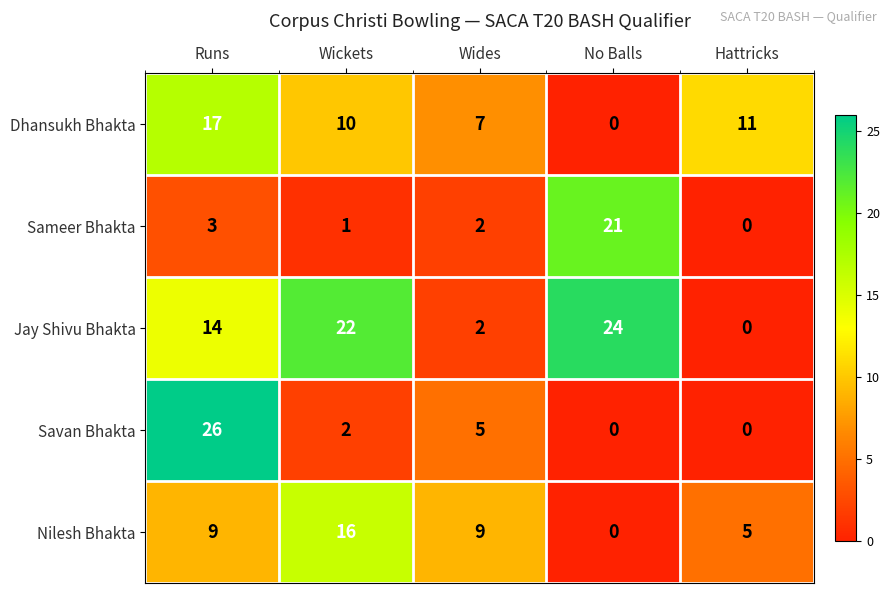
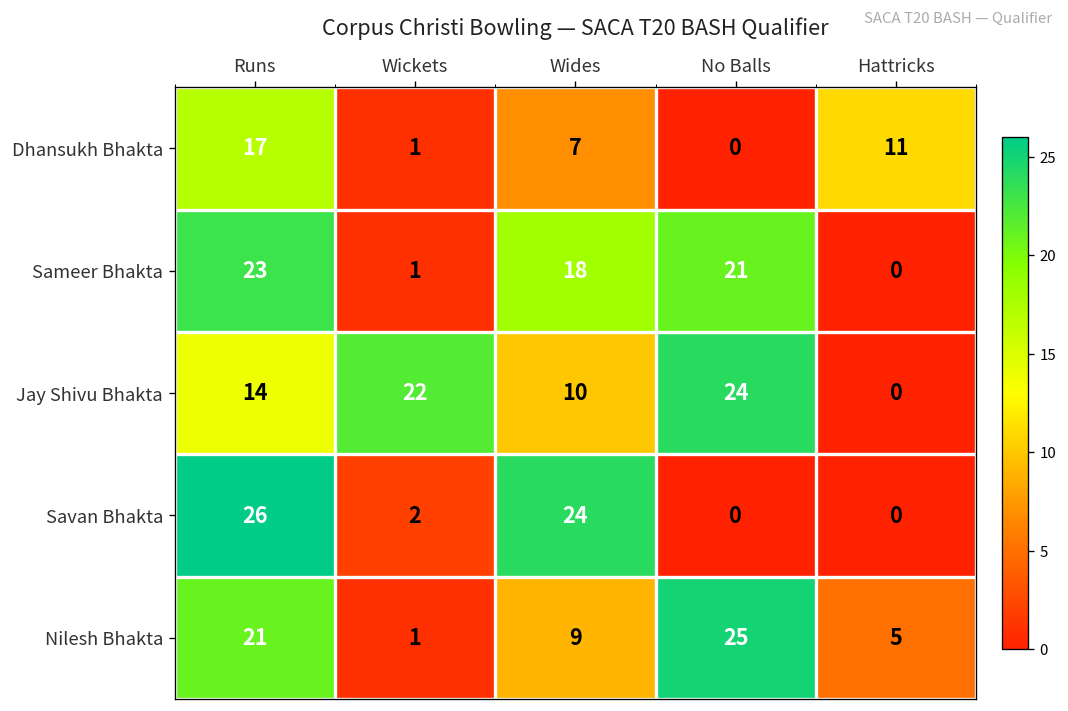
Dhansukh Bhakta, Wickets: 10 -> 1
Sameer Bhakta, Runs: 3 -> 23
Sameer Bhakta, Wides: 2 -> 18
Jay Shivu Bhakta, Wides: 2 -> 10
Savan Bhakta, Wides: 5 -> 24
Nilesh Bhakta, Runs: 9 -> 21
Nilesh Bhakta, Wickets: 16 -> 1
Nilesh Bhakta, No Balls: 0 -> 25
